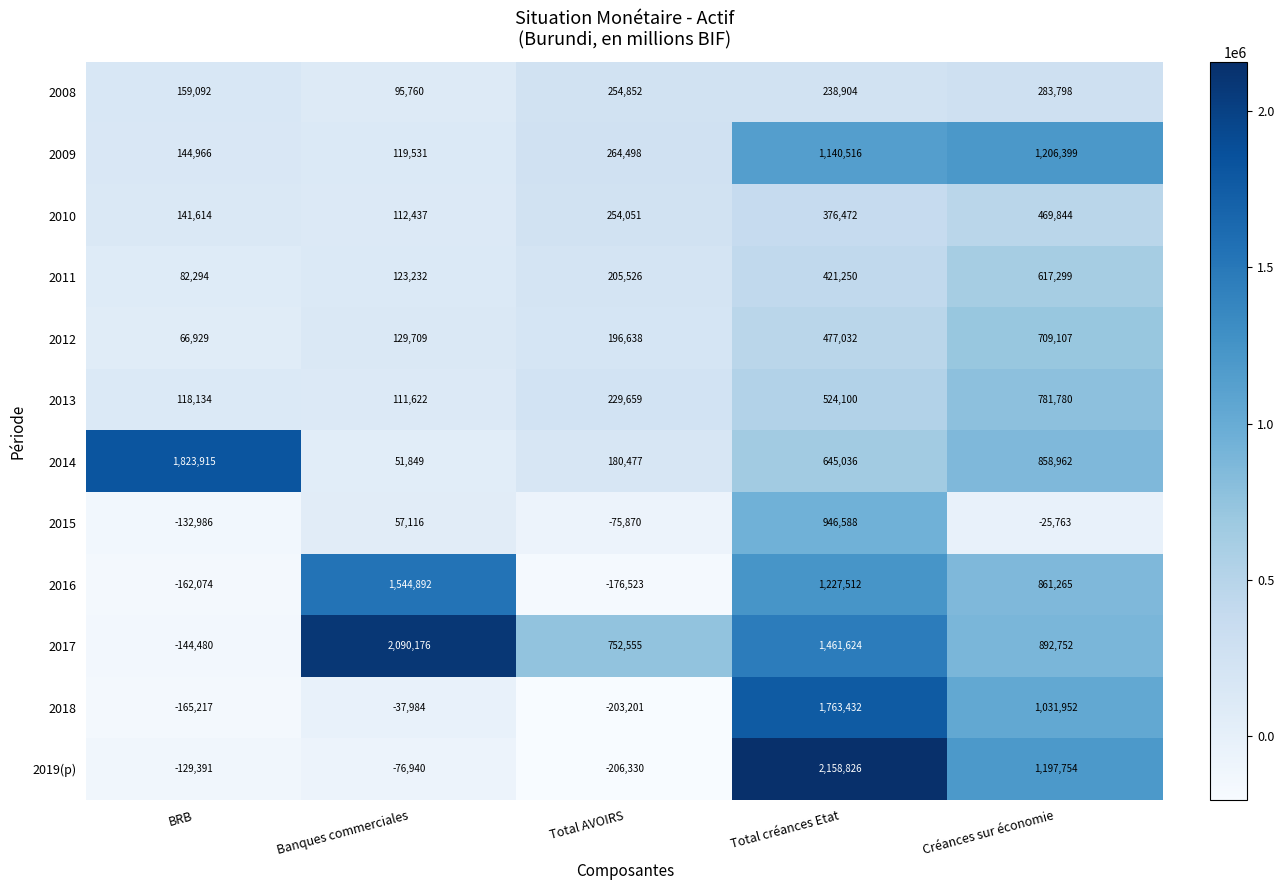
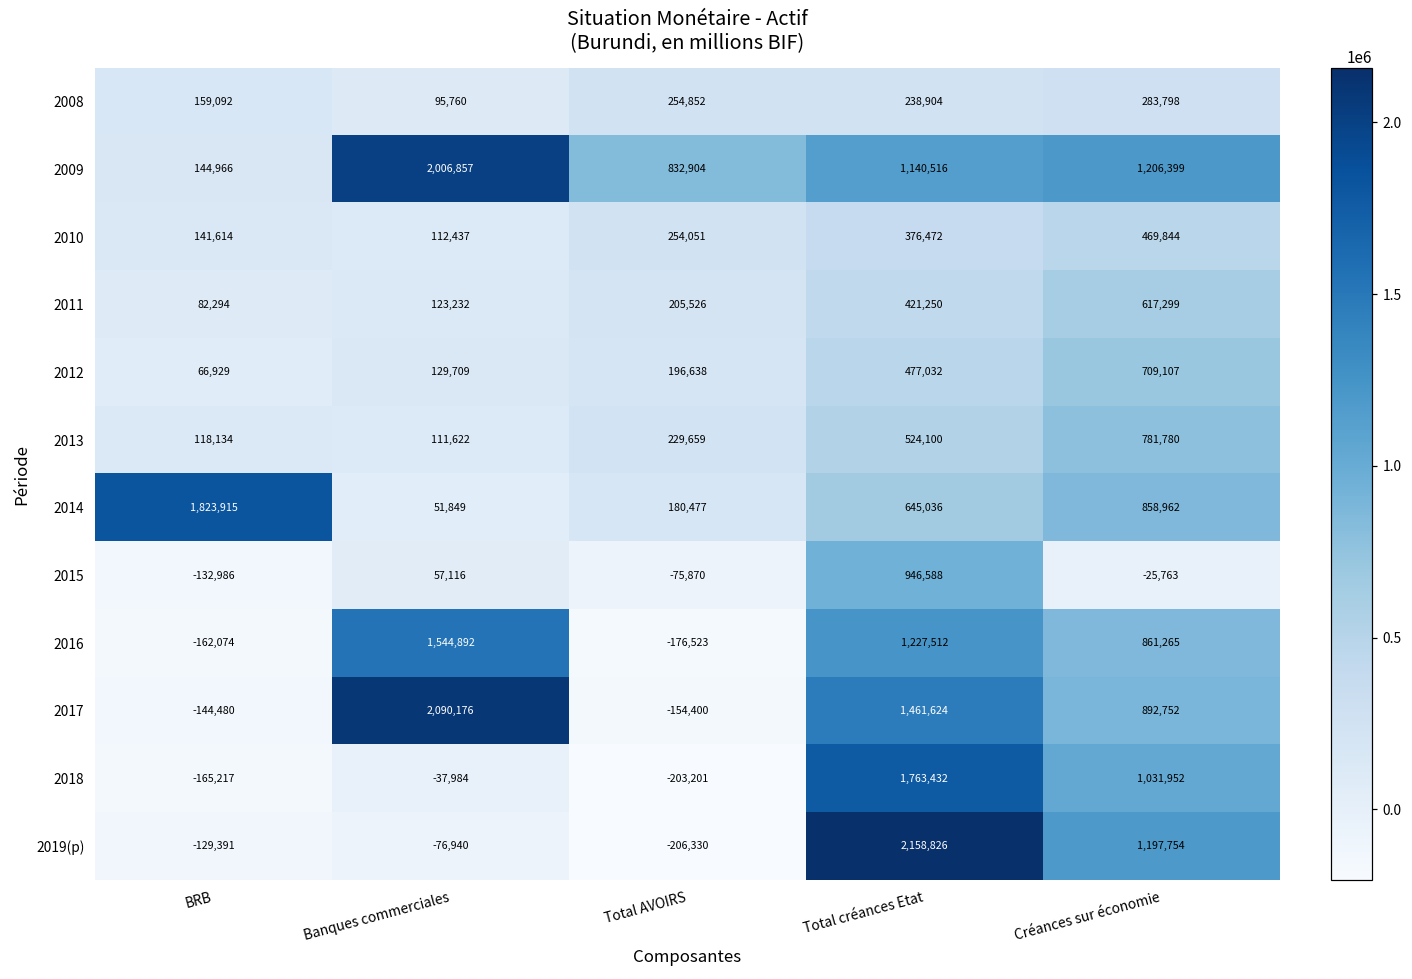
2009, Banques commerciales: 119,531 -> 2,006,857
2009, Total AVOIRS: 264,498 -> 832,904
2017, Total AVOIRS: 752,555 -> -154,400
